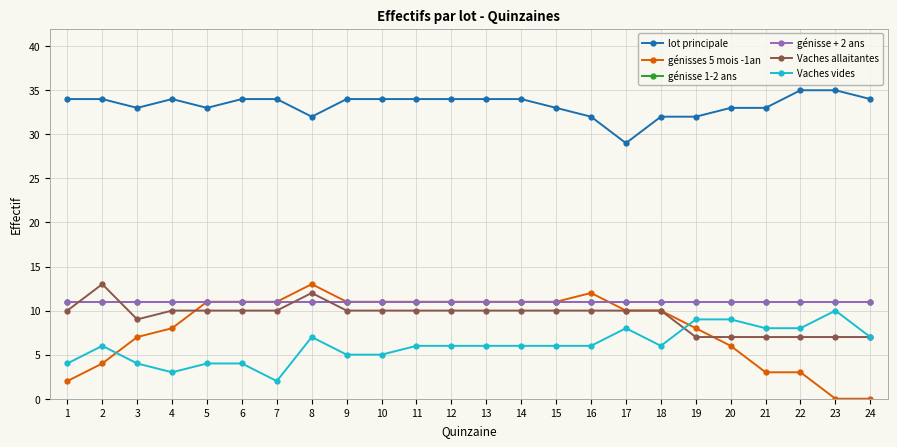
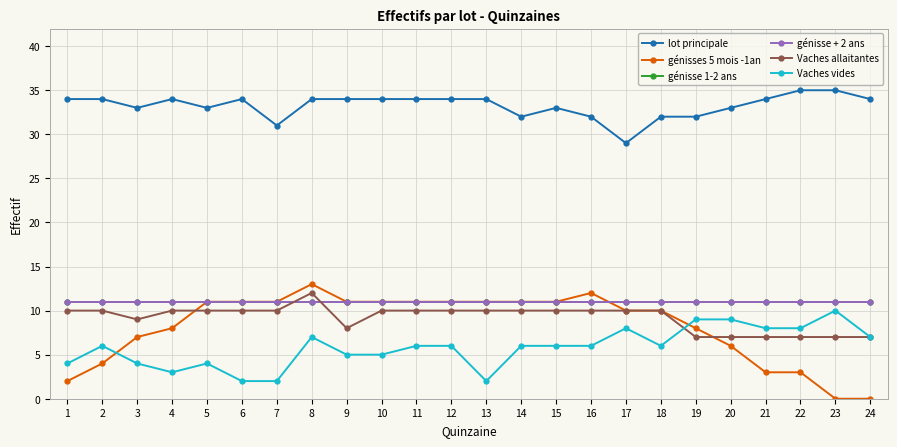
Vaches allaitantes, 2: 13 -> 10
Vaches vides, 6: 4 -> 2
lot principale, 7: 34 -> 31
lot principale, 8: 32 -> 34
Vaches allaitantes, 9: 10 -> 8
Vaches vides, 13: 6 -> 2
lot principale, 14: 34 -> 32
lot principale, 21: 33 -> 34
